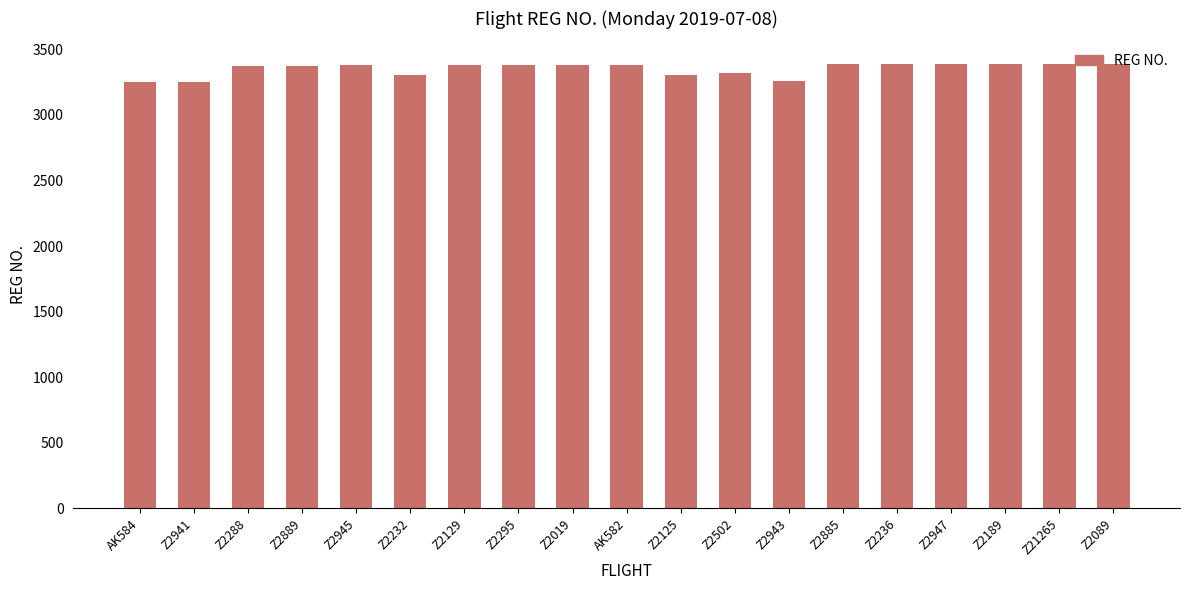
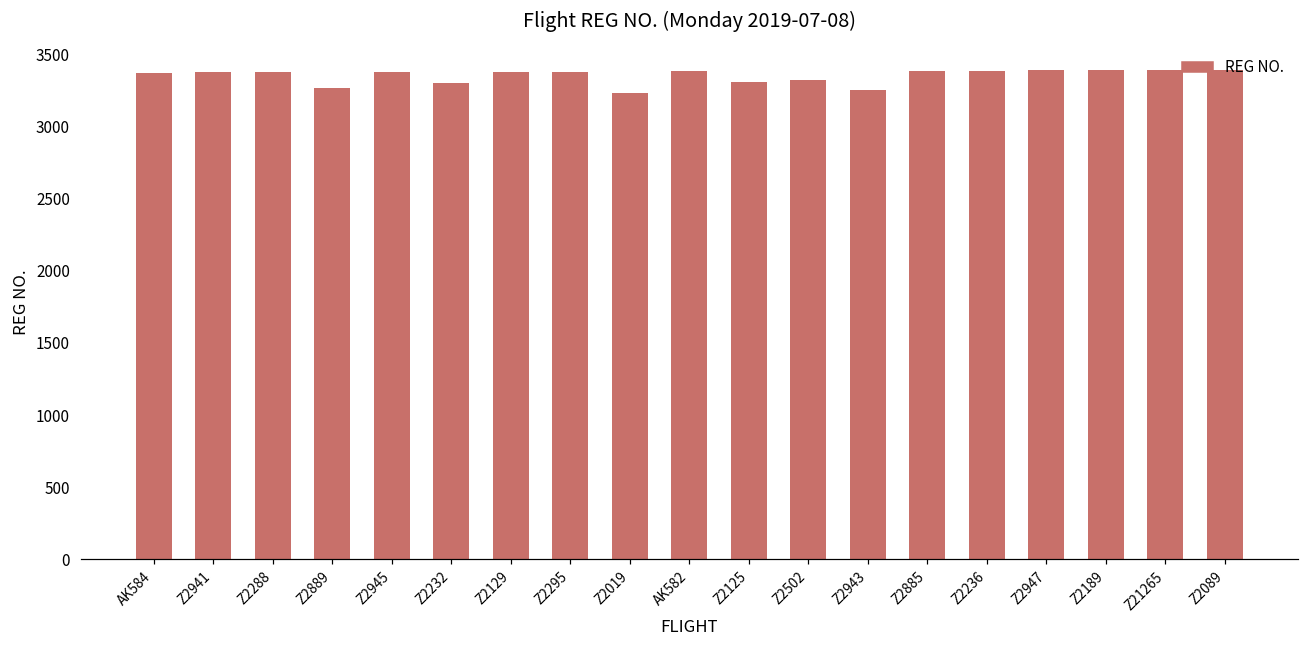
AK584: 3250 -> 3370
Z2941: 3250 -> 3370
Z2889: 3380 -> 3270
Z2019: 3380 -> 3230
